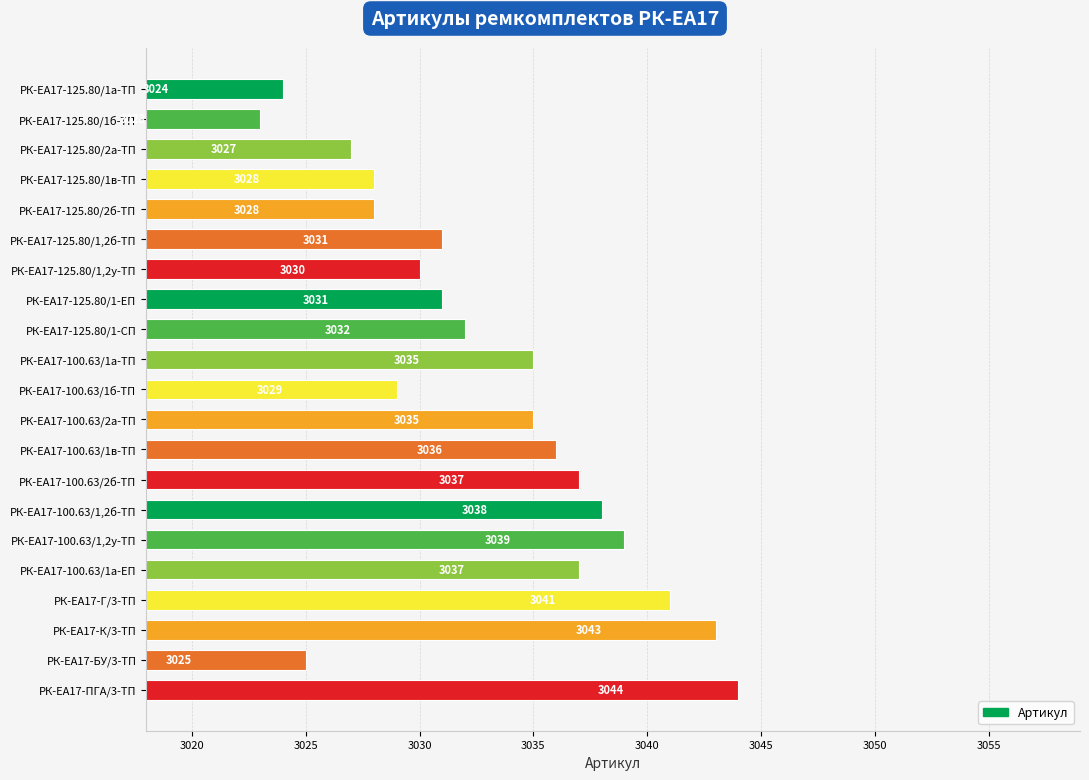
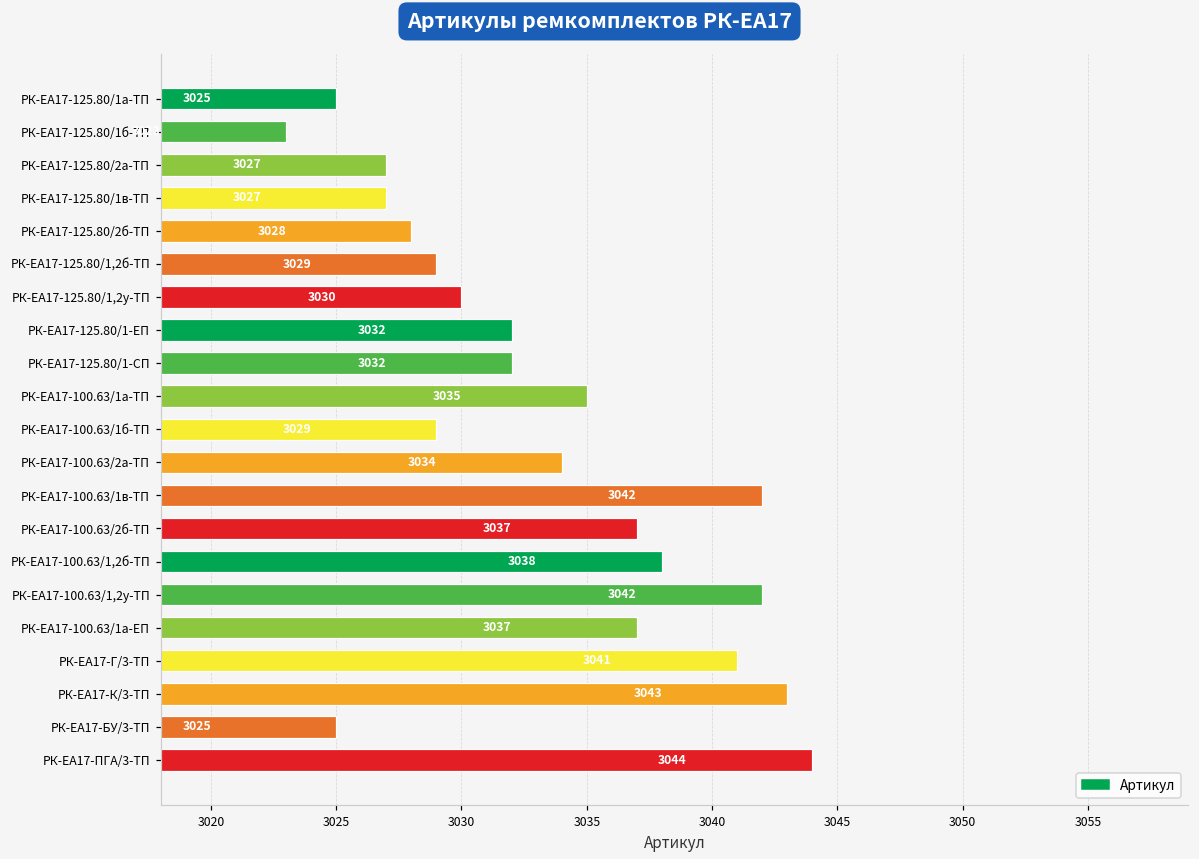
РК-ЕА17-125.80/1а-ТП: 3024 -> 3025
РК-ЕА17-125.80/1в-ТП: 3028 -> 3027
РК-ЕА17-125.80/1,2б-ТП: 3031 -> 3029
РК-ЕА17-125.80/1-ЕП: 3031 -> 3032
РК-ЕА17-100.63/2а-ТП: 3035 -> 3034
РК-ЕА17-100.63/1в-ТП: 3036 -> 3042
РК-ЕА17-100.63/1,2у-ТП: 3039 -> 3042
